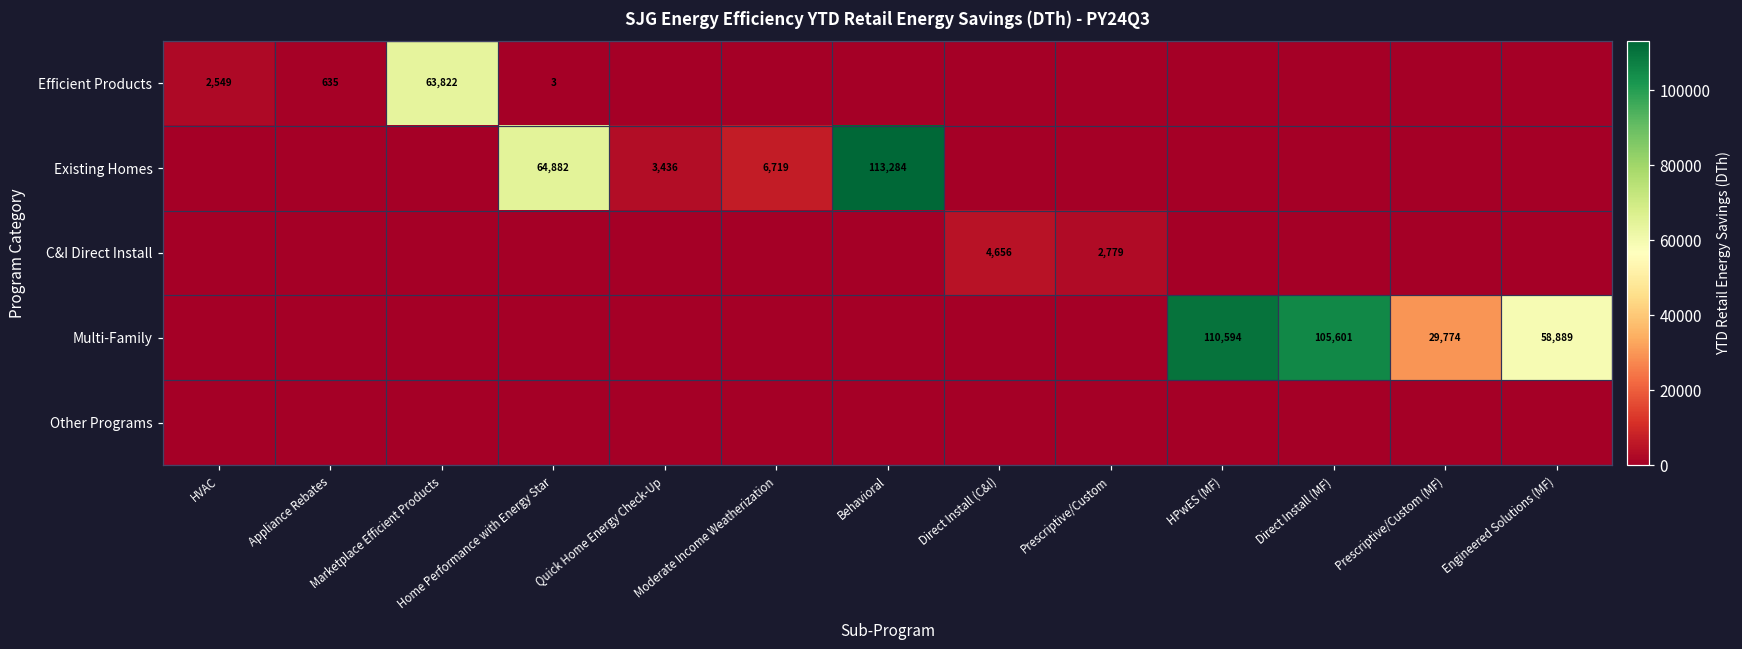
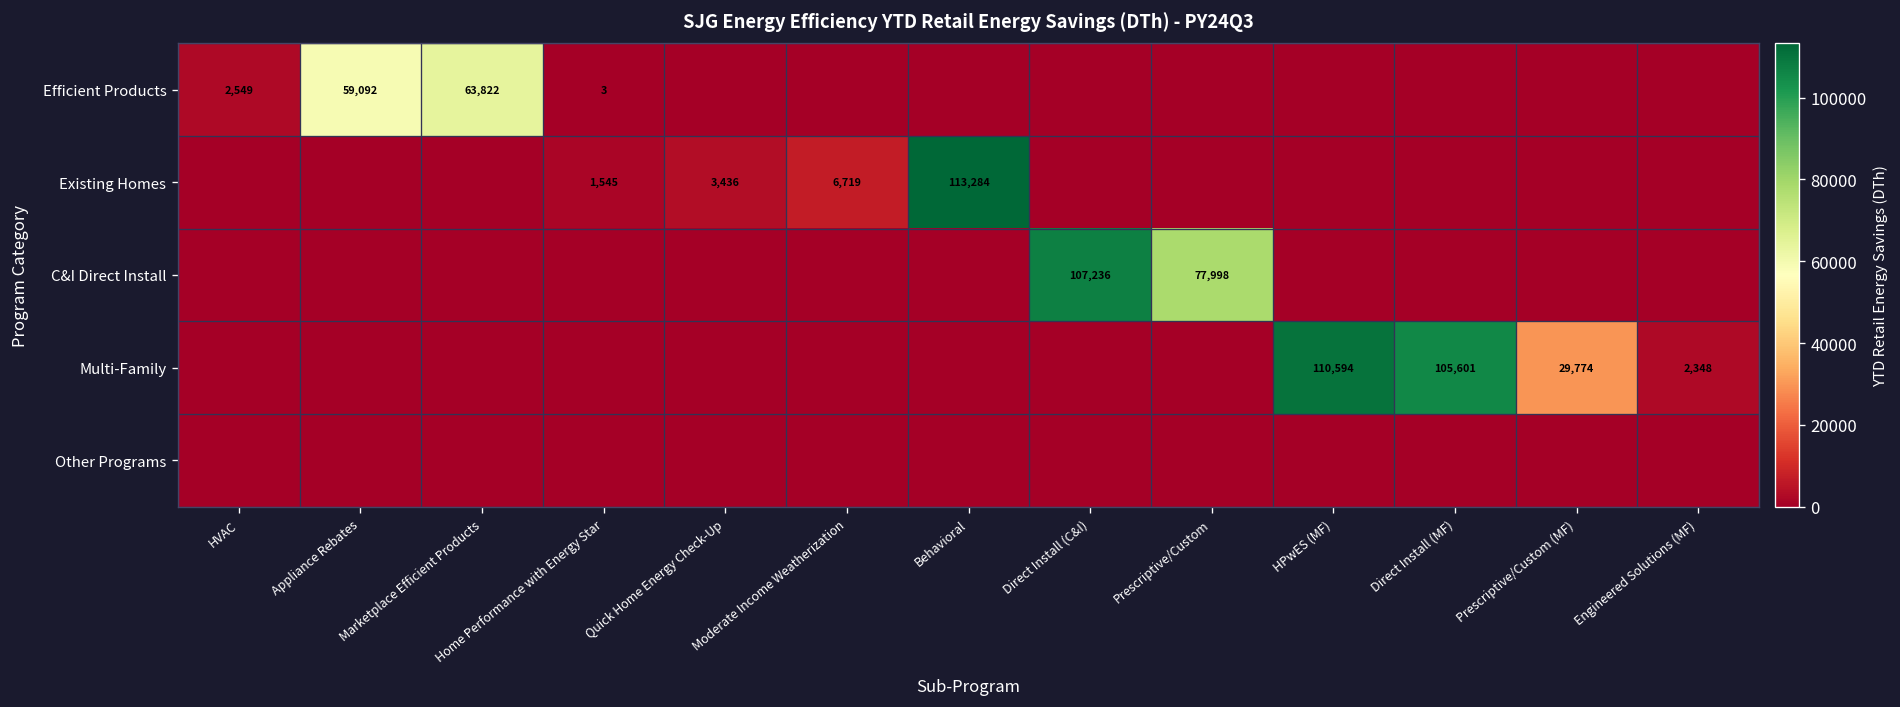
Efficient Products, Appliance Rebates: 635 -> 59,092
Existing Homes, Home Performance with Energy Star: 64,882 -> 1,545
C&I Direct Install, Direct Install (C&I): 4,656 -> 107,236
C&I Direct Install, Prescriptive/Custom: 2,779 -> 77,998
Multi-Family, Engineered Solutions (MF): 58,889 -> 2,348
